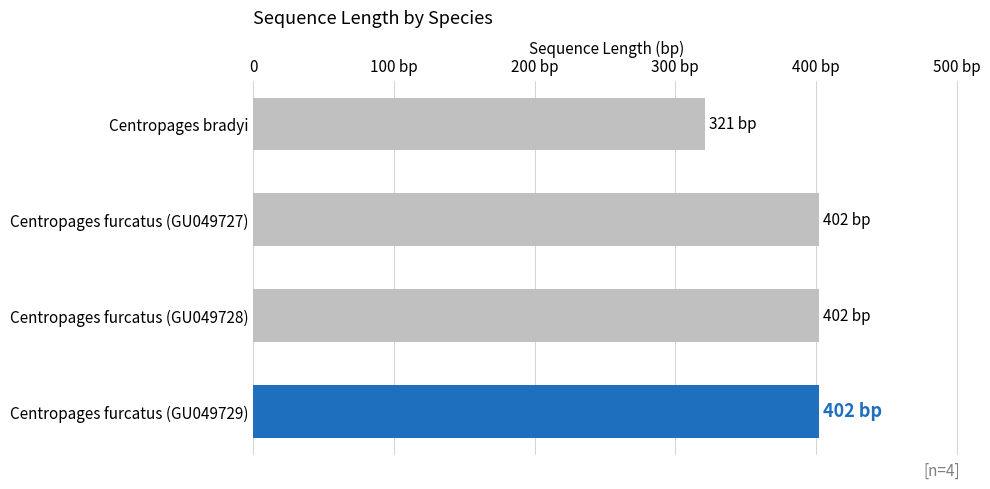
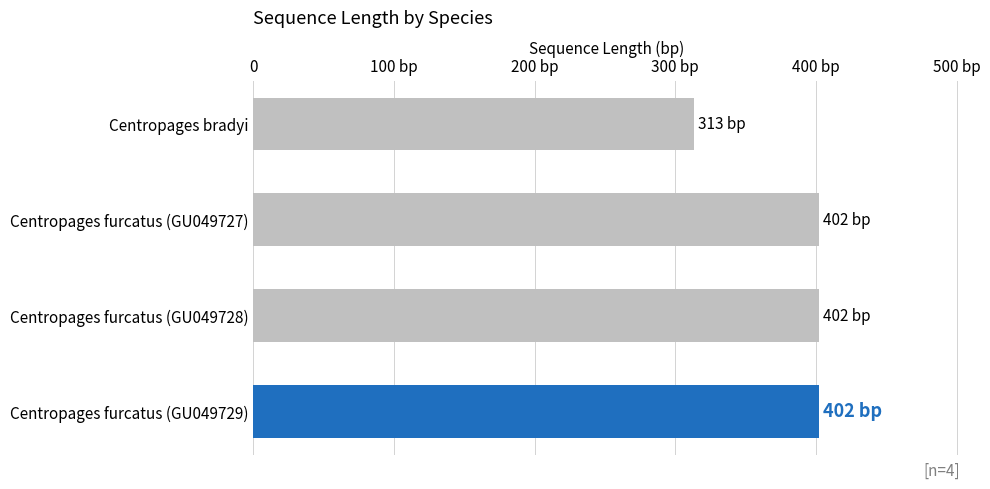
Centropages bradyi: 321 -> 313
